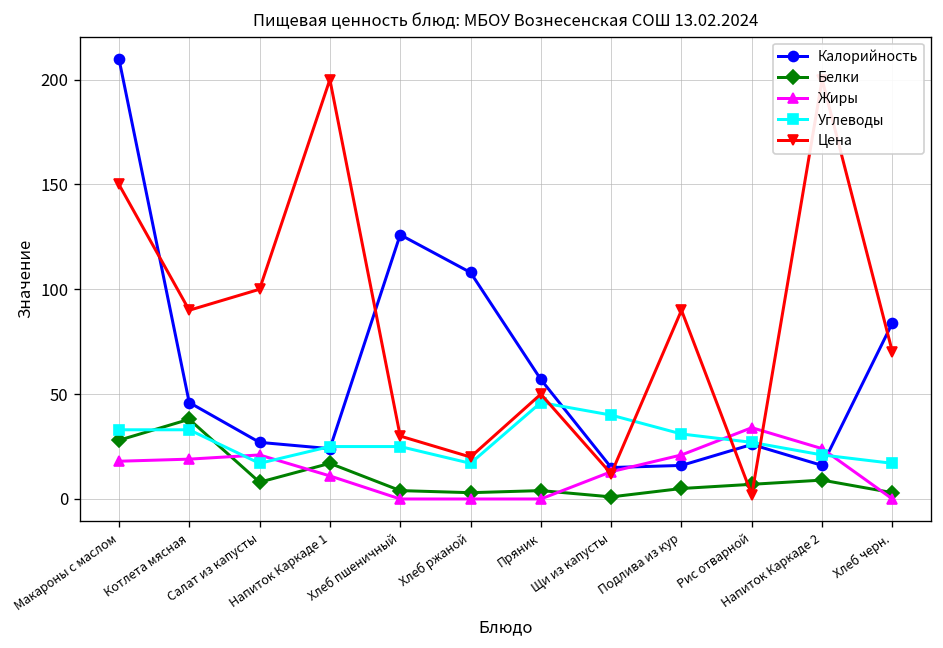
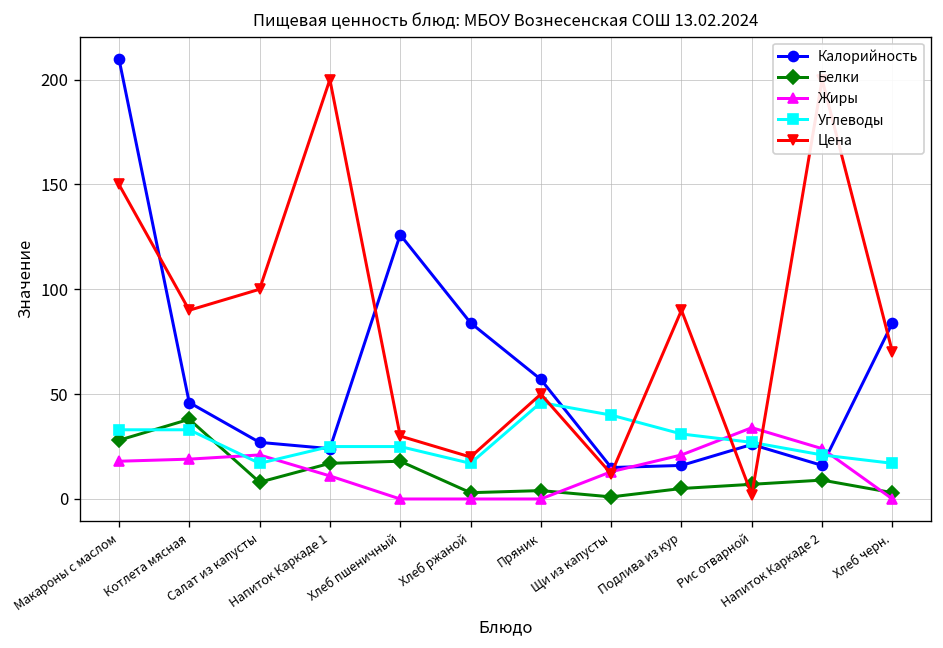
Белки, Хлеб пшеничный: 4 -> 18
Калорийность, Хлеб ржаной: 108 -> 84
